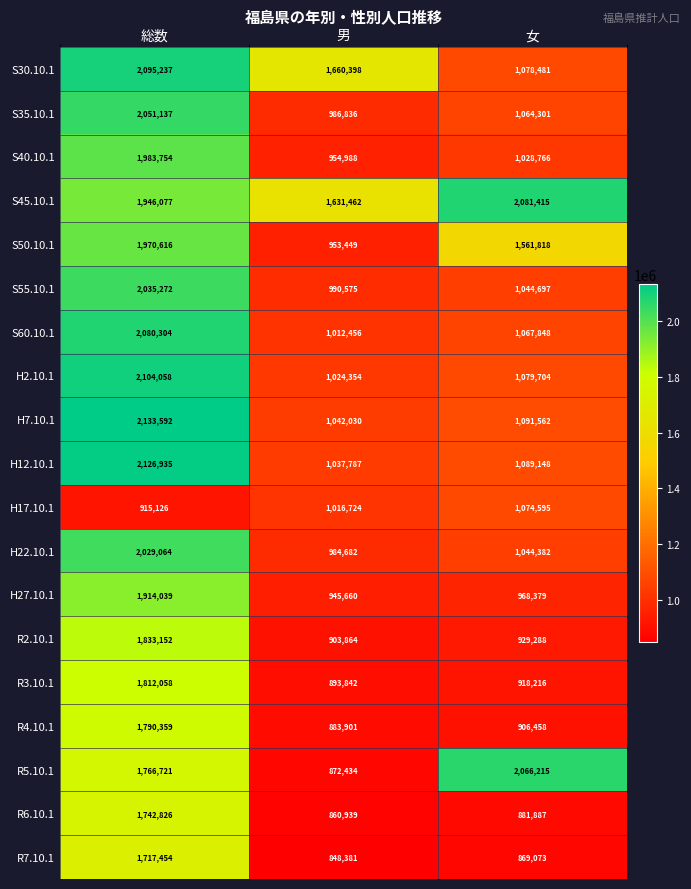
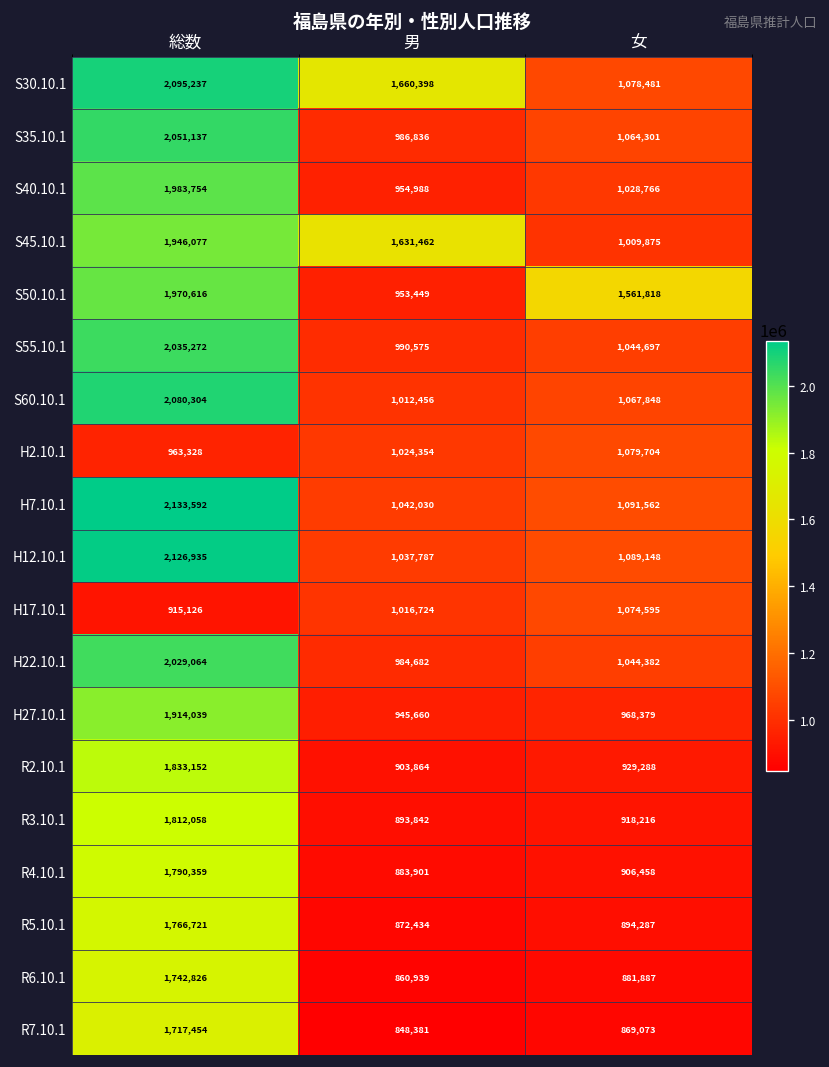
S45.10.1, 女: 2,081,415 -> 1,009,875
H2.10.1, 総数: 2,104,058 -> 963,328
R5.10.1, 女: 2,066,215 -> 894,287
